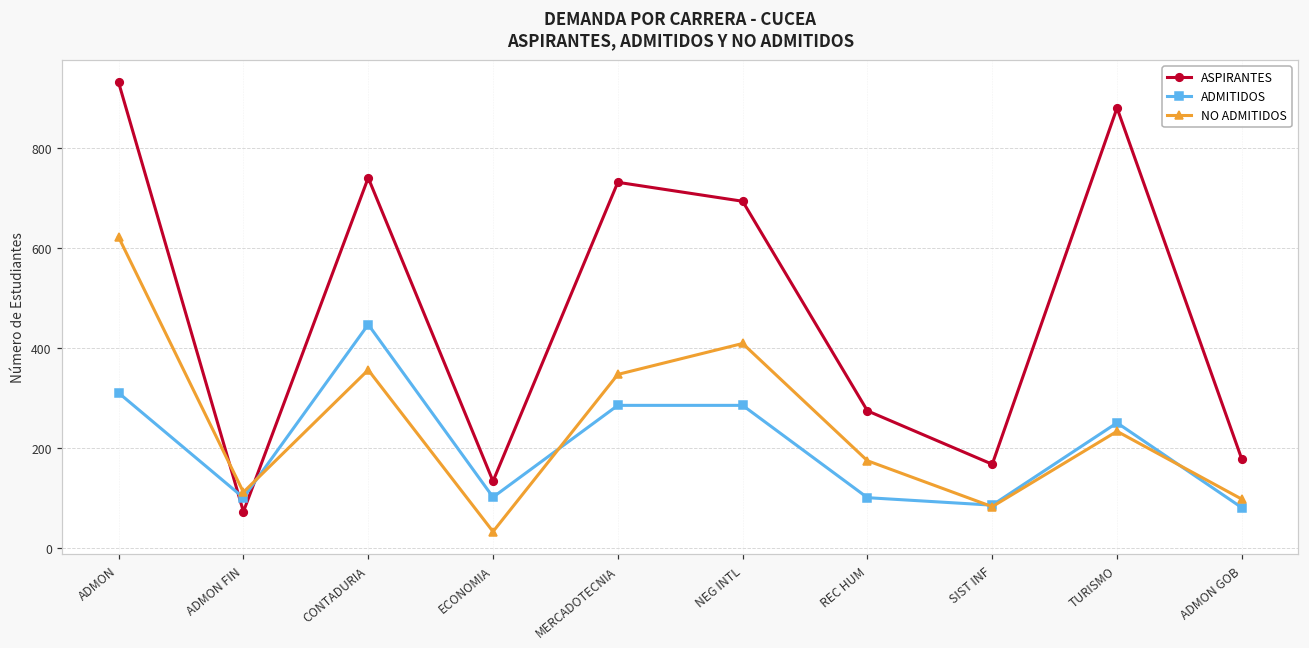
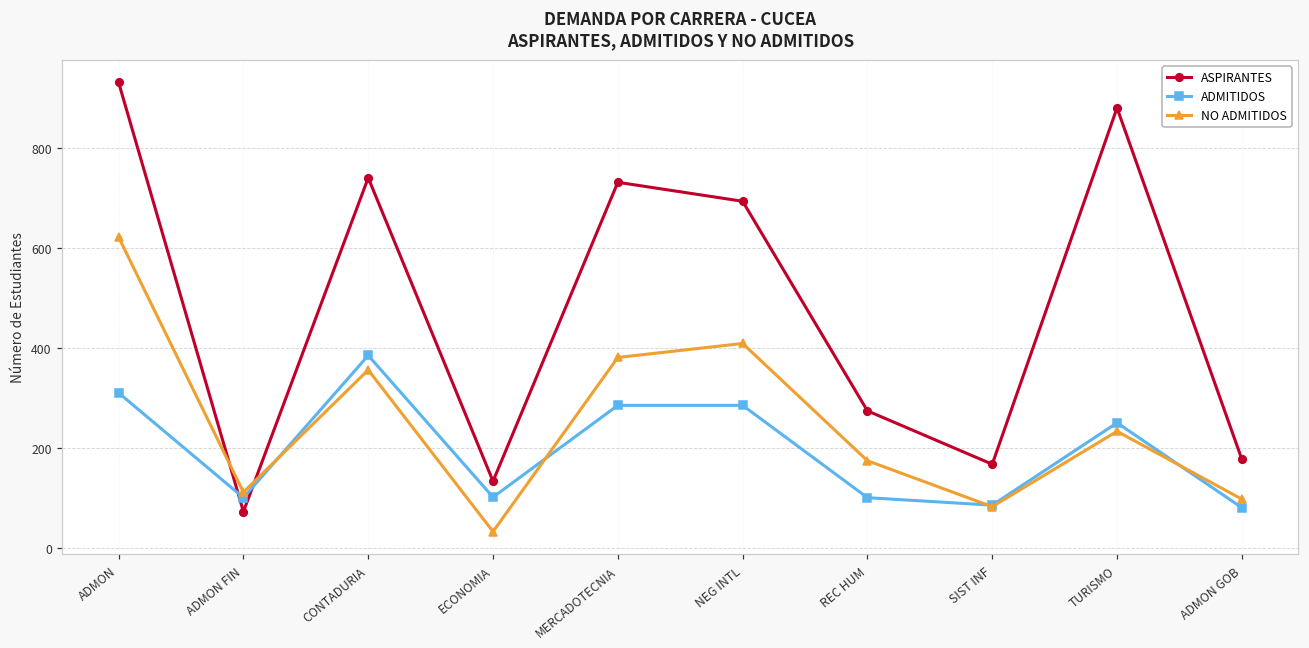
ADMITIDOS, CONTADURIA: 450 -> 390
NO ADMITIDOS, MERCADOTECNIA: 350 -> 380
